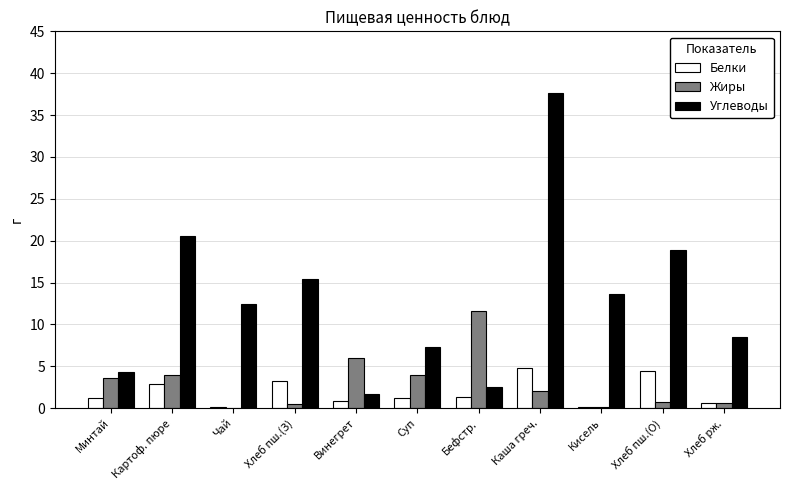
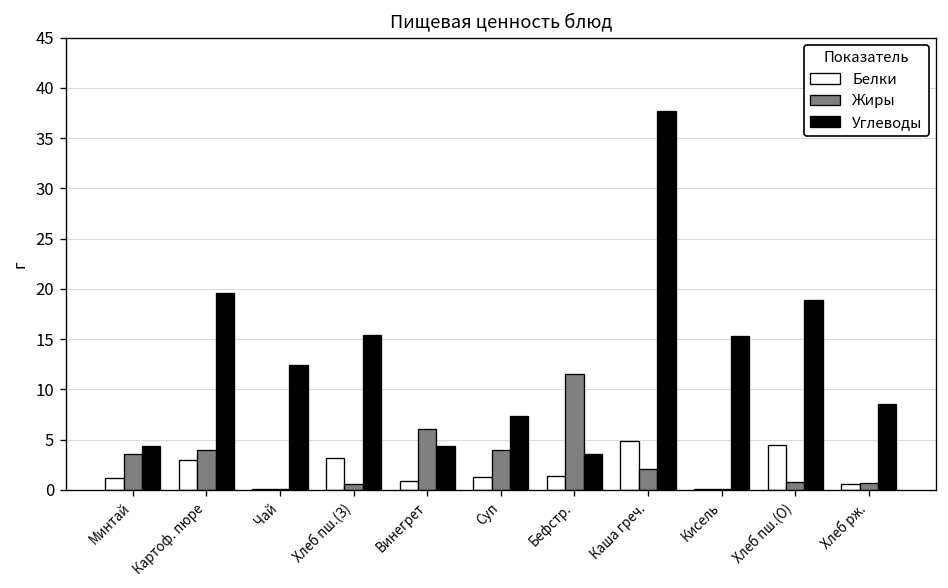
Углеводы, Картоф. пюре: 21 -> 20
Углеводы, Винегрет: 2 -> 4
Углеводы, Бефстр.: 3 -> 4
Углеводы, Кисель: 14 -> 15
